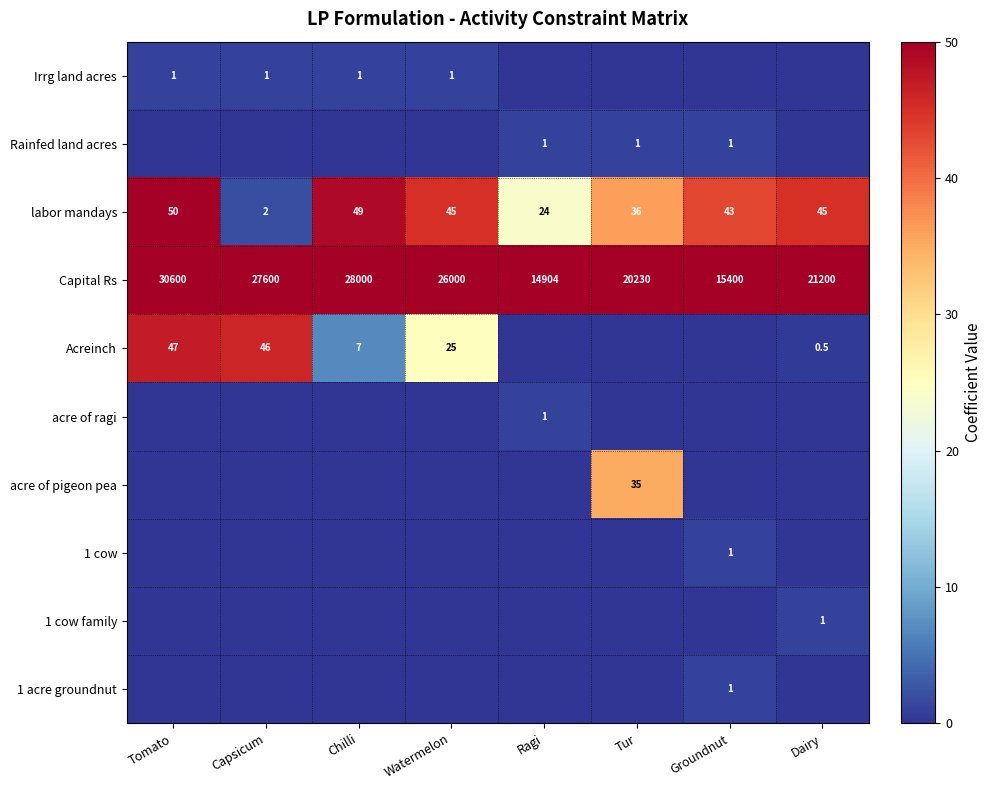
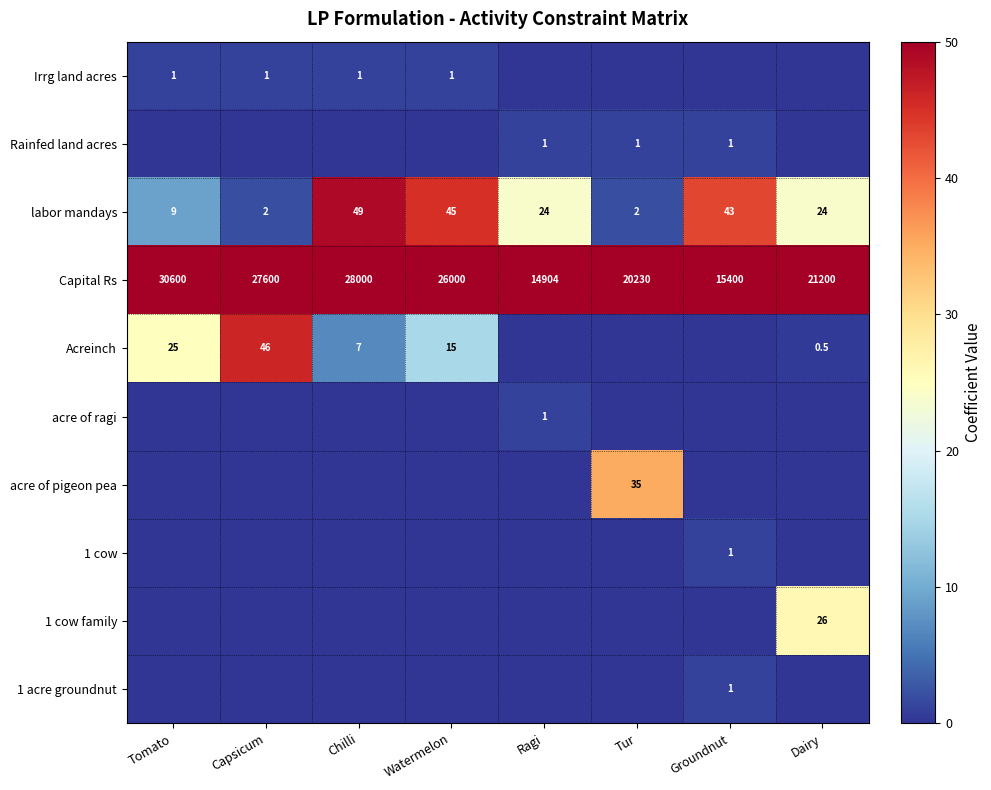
labor mandays, Tomato: 50 -> 9
labor mandays, Tur: 36 -> 2
labor mandays, Dairy: 45 -> 24
Acreinch, Tomato: 47 -> 25
Acreinch, Watermelon: 25 -> 15
1 cow family, Dairy: 1 -> 26
